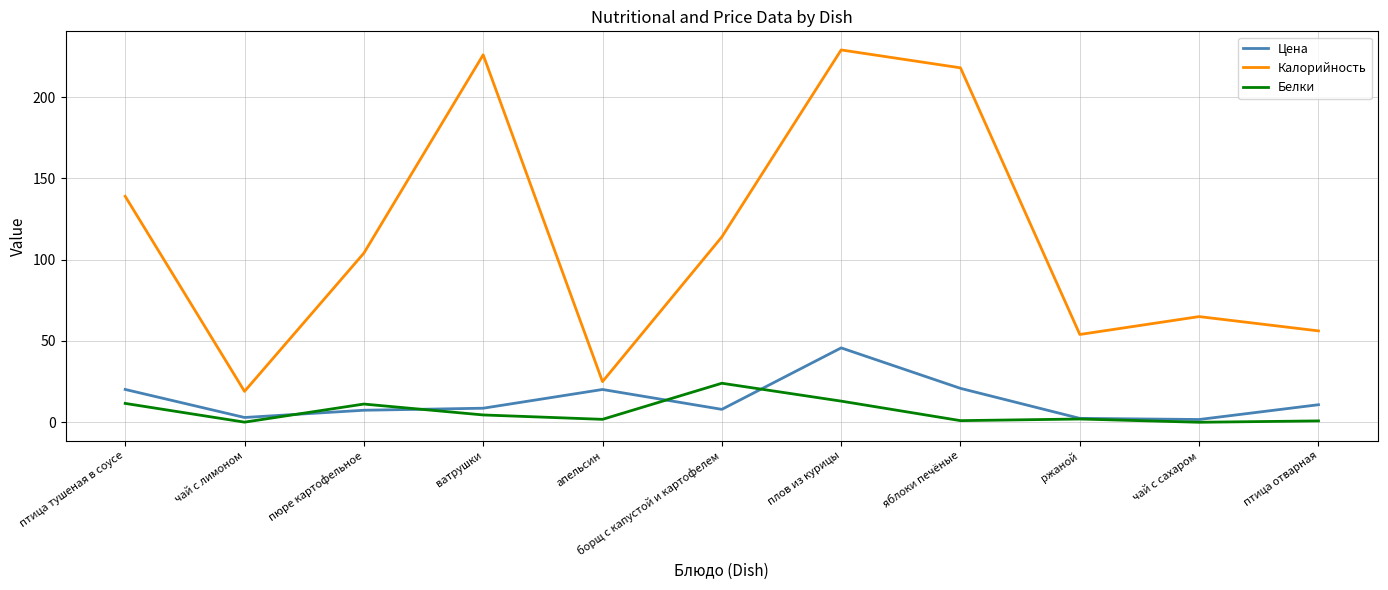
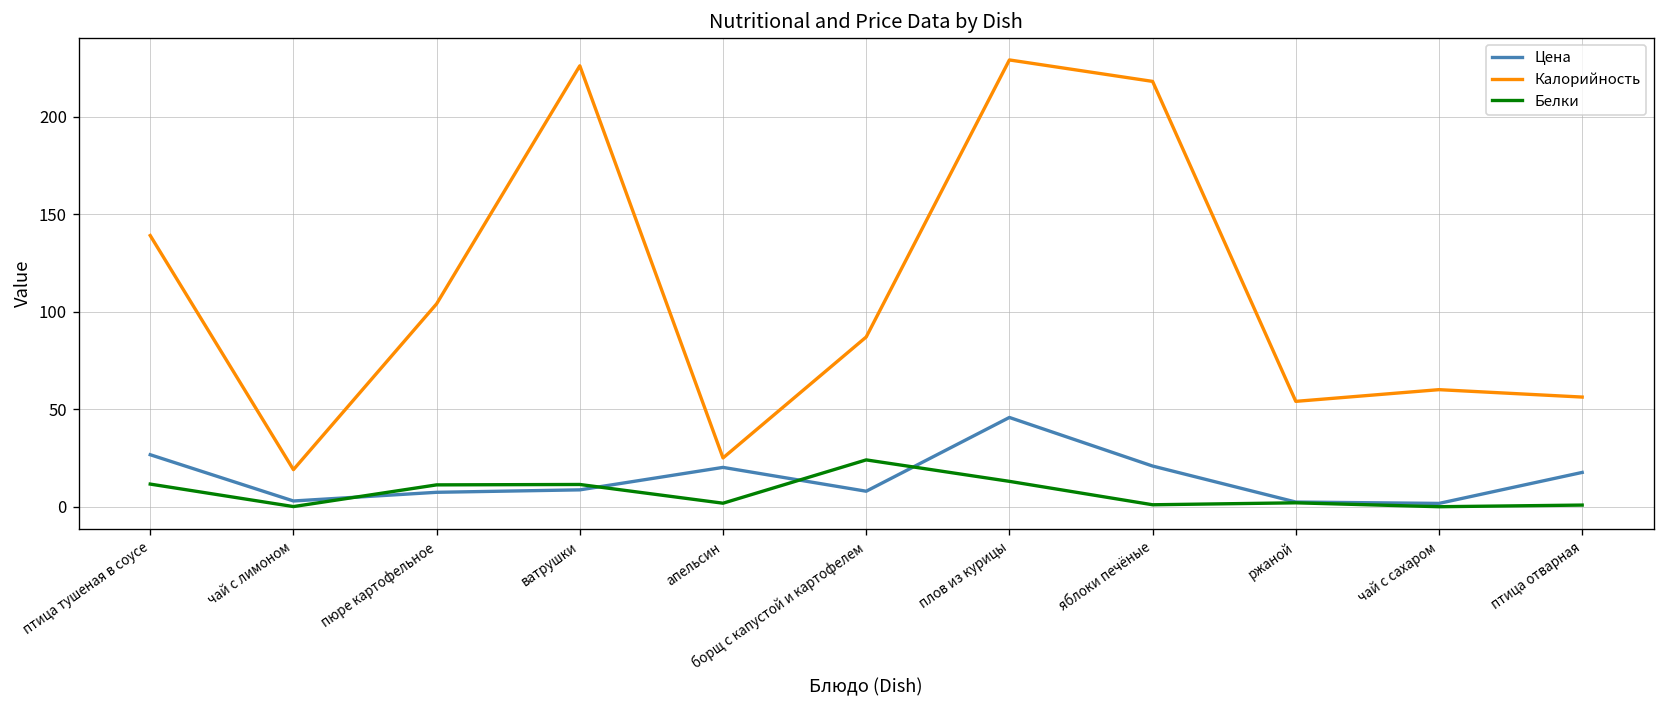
Цена, птица тушеная в соусе: 20 -> 27
Белки, ватрушки: 5 -> 11
Калорийность, борщ с капустой и картофелем: 114 -> 87
Калорийность, чай с сахаром: 65 -> 60
Цена, птица отварная: 11 -> 18
